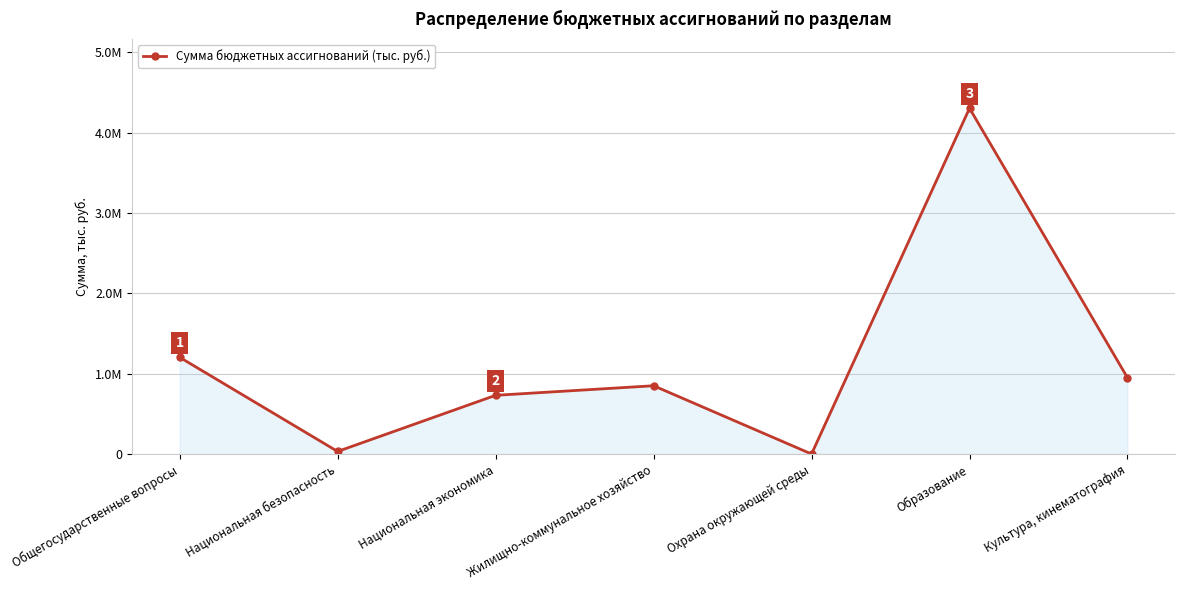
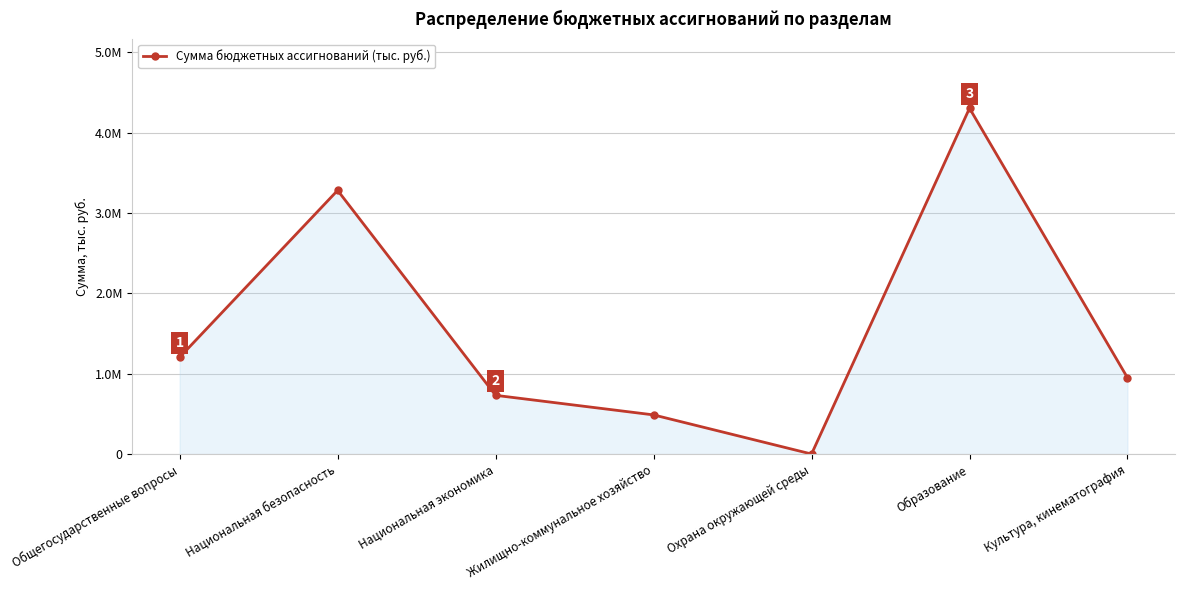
Национальная безопасность: 0 -> 3300000
Жилищно-коммунальное хозяйство: 900000 -> 500000
